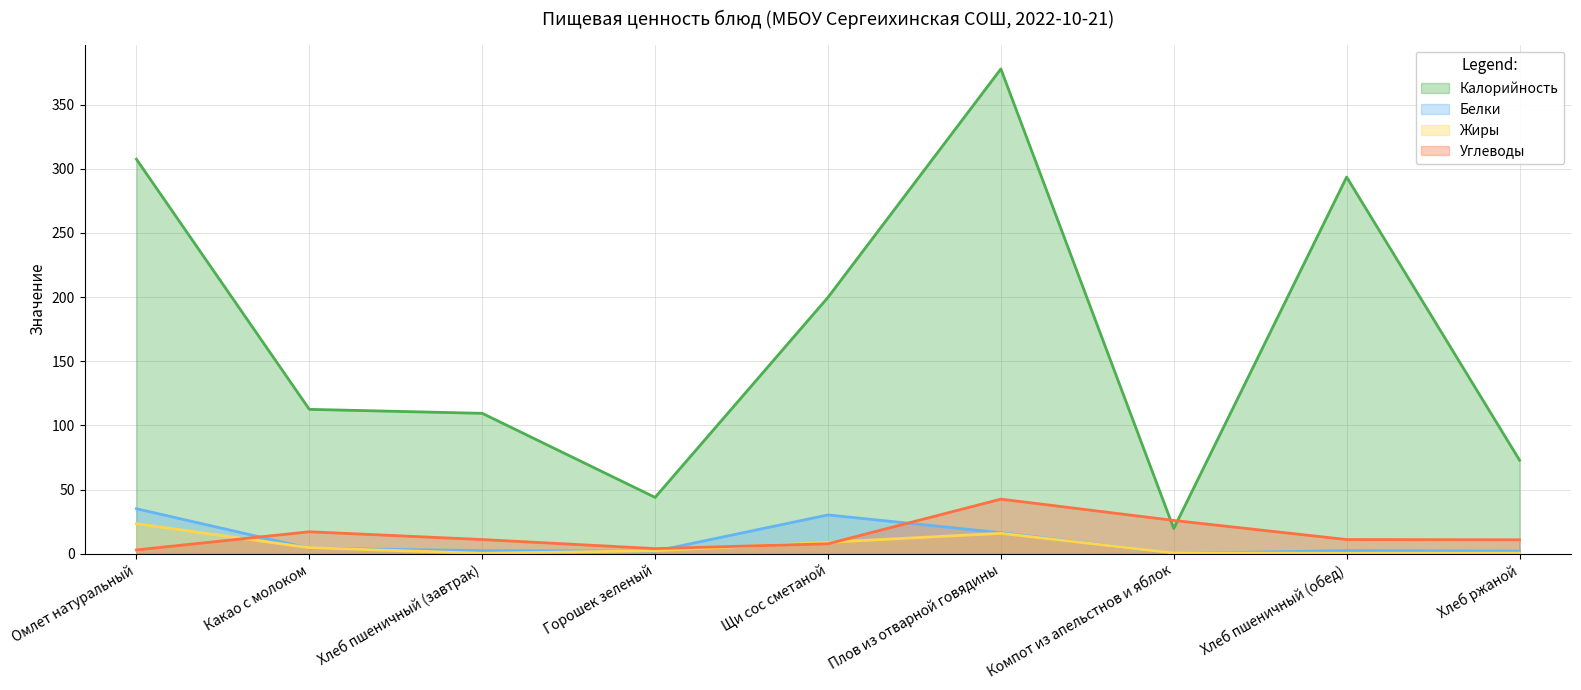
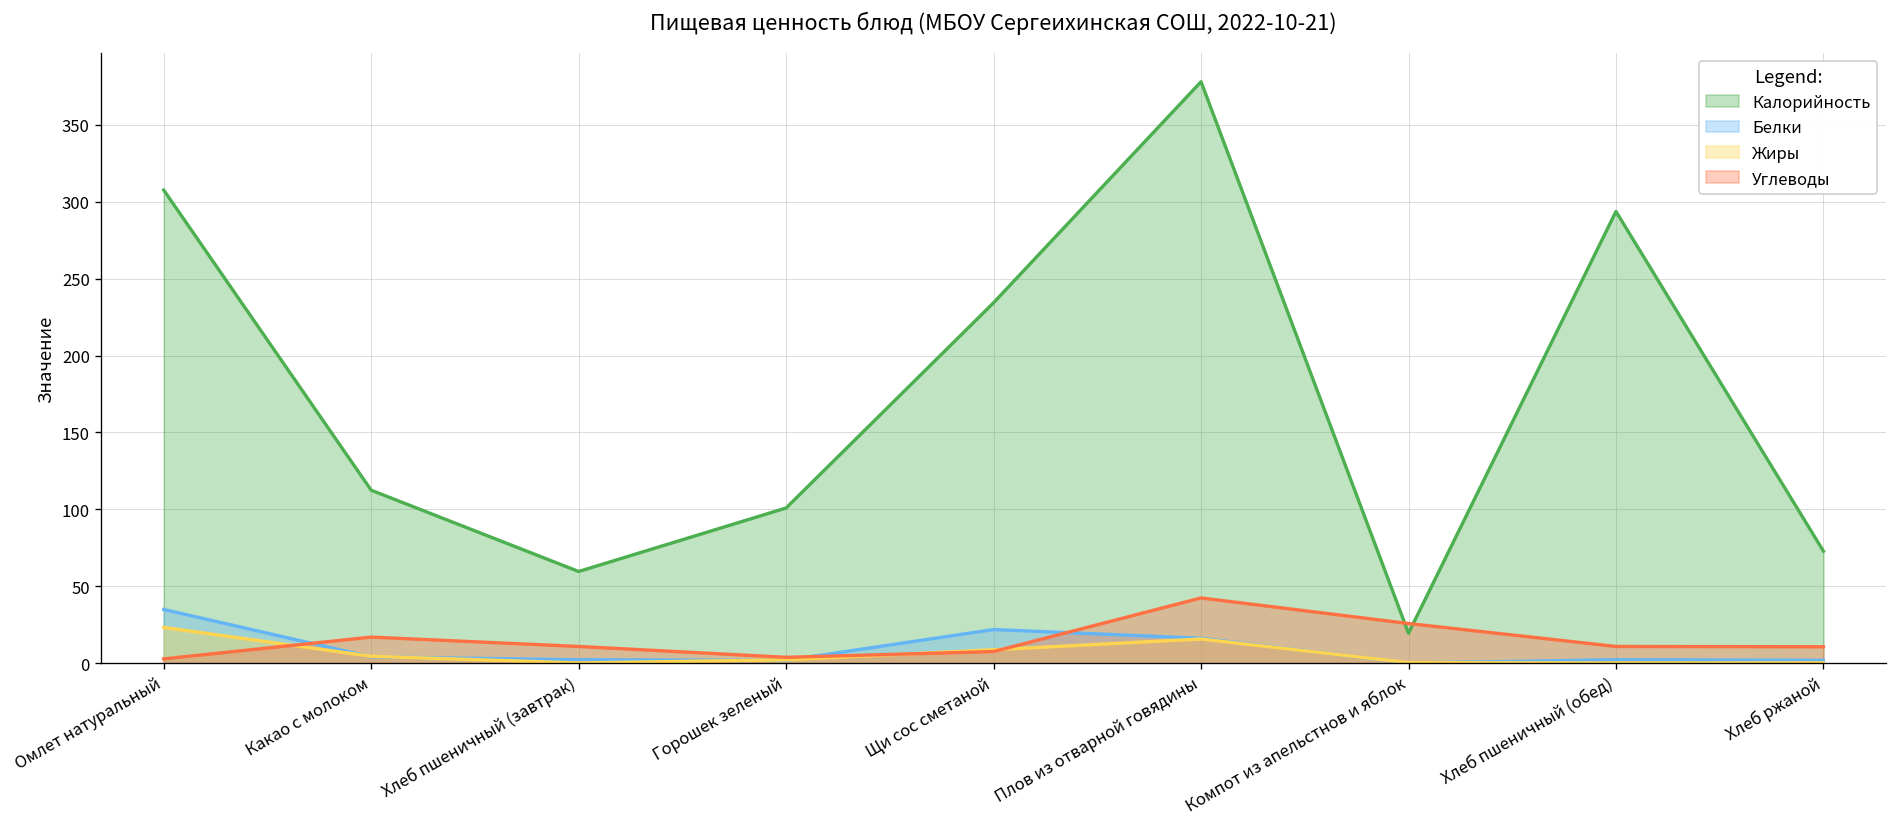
Калорийность, Хлеб пшеничный (завтрак): 109 -> 60
Калорийность, Горошек зеленый: 44 -> 101
Калорийность, Щи сос сметаной: 200 -> 234
Белки, Щи сос сметаной: 30 -> 22
